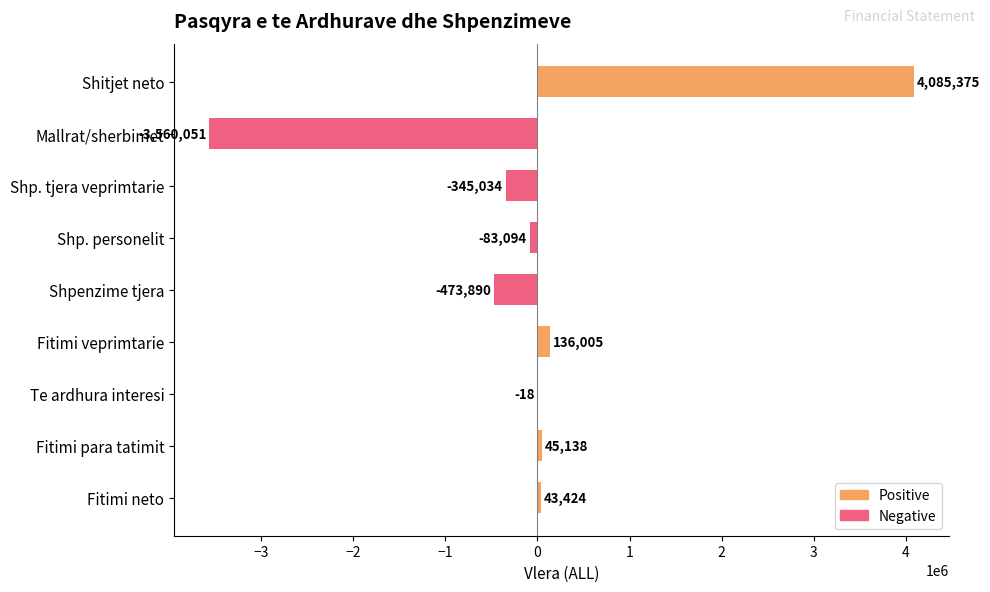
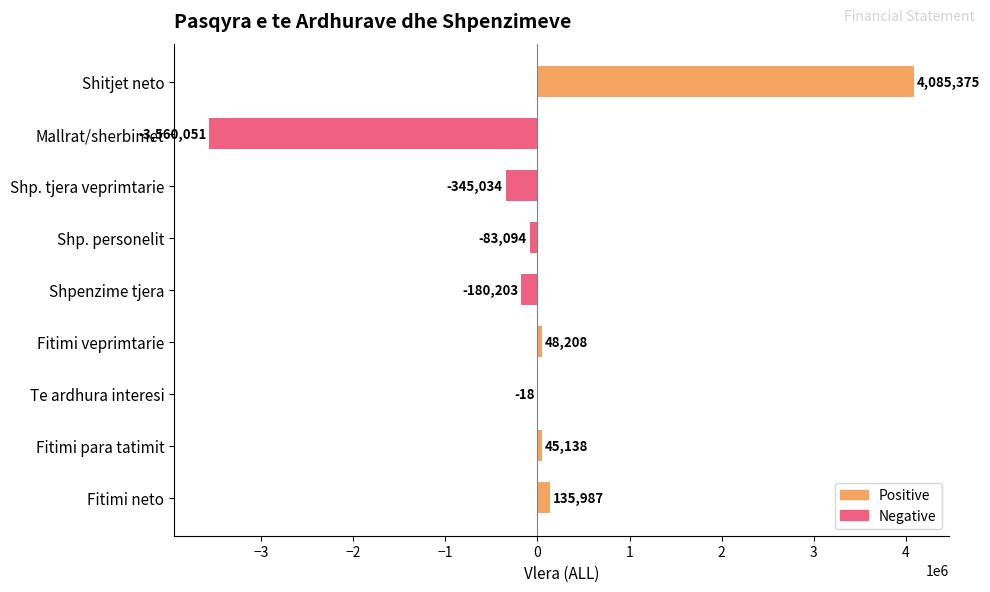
Negative, Shpenzime tjera: -473,890 -> -180,203
Positive, Fitimi veprimtarie: 136,005 -> 48,208
Positive, Fitimi neto: 43,424 -> 135,987
